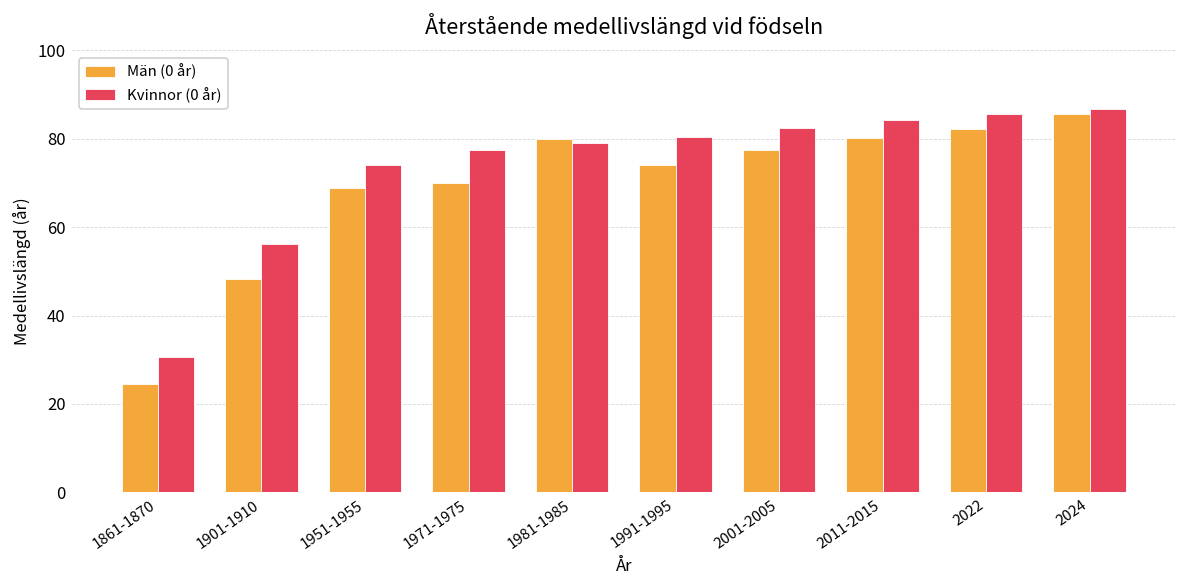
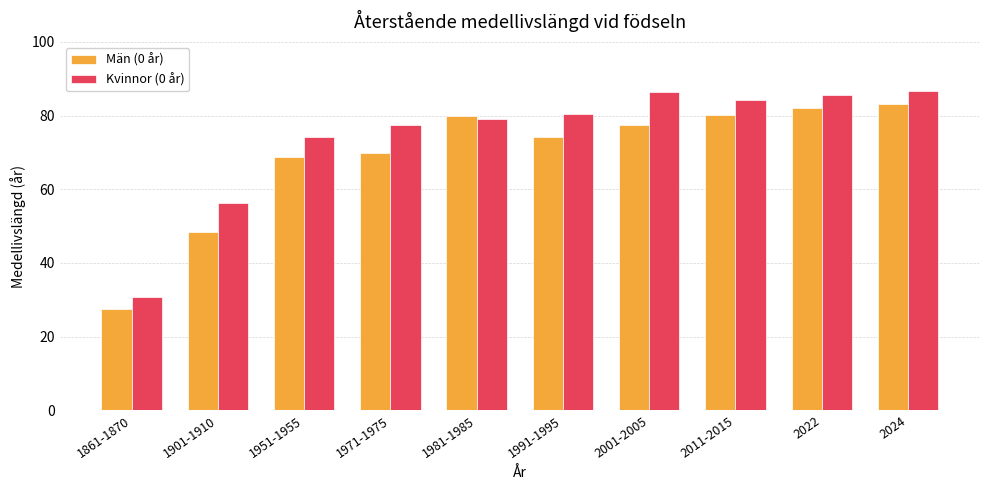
Män (0 år), 1861-1870: 25 -> 28
Kvinnor (0 år), 2001-2005: 82 -> 86
Män (0 år), 2024: 86 -> 83
